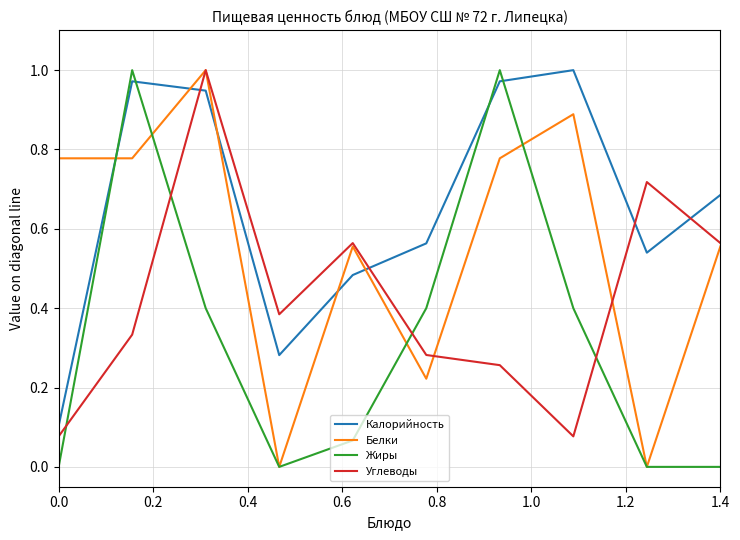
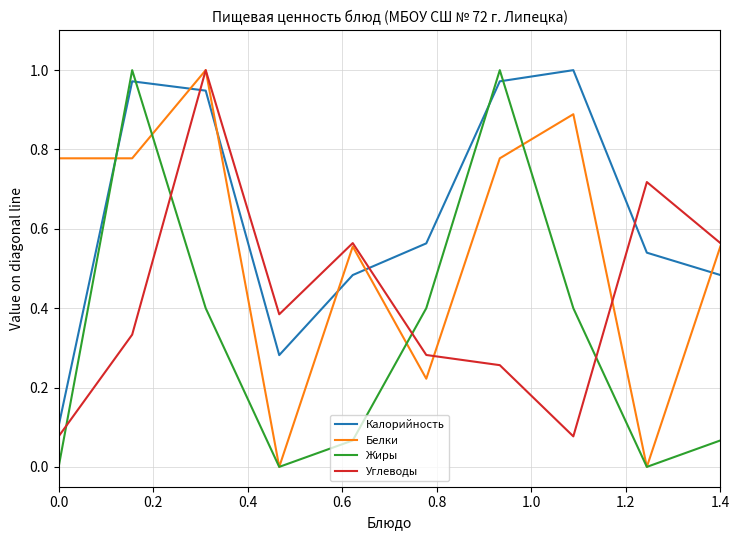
Калорийность, 1.4: 0.69 -> 0.48
Жиры, 1.4: 0.00 -> 0.07
